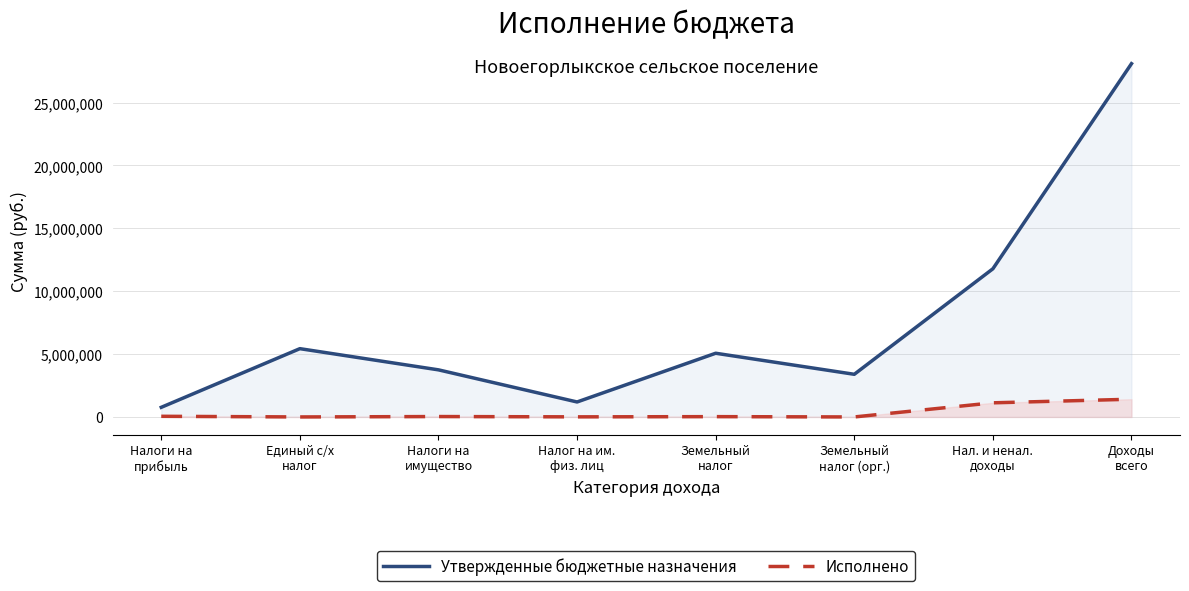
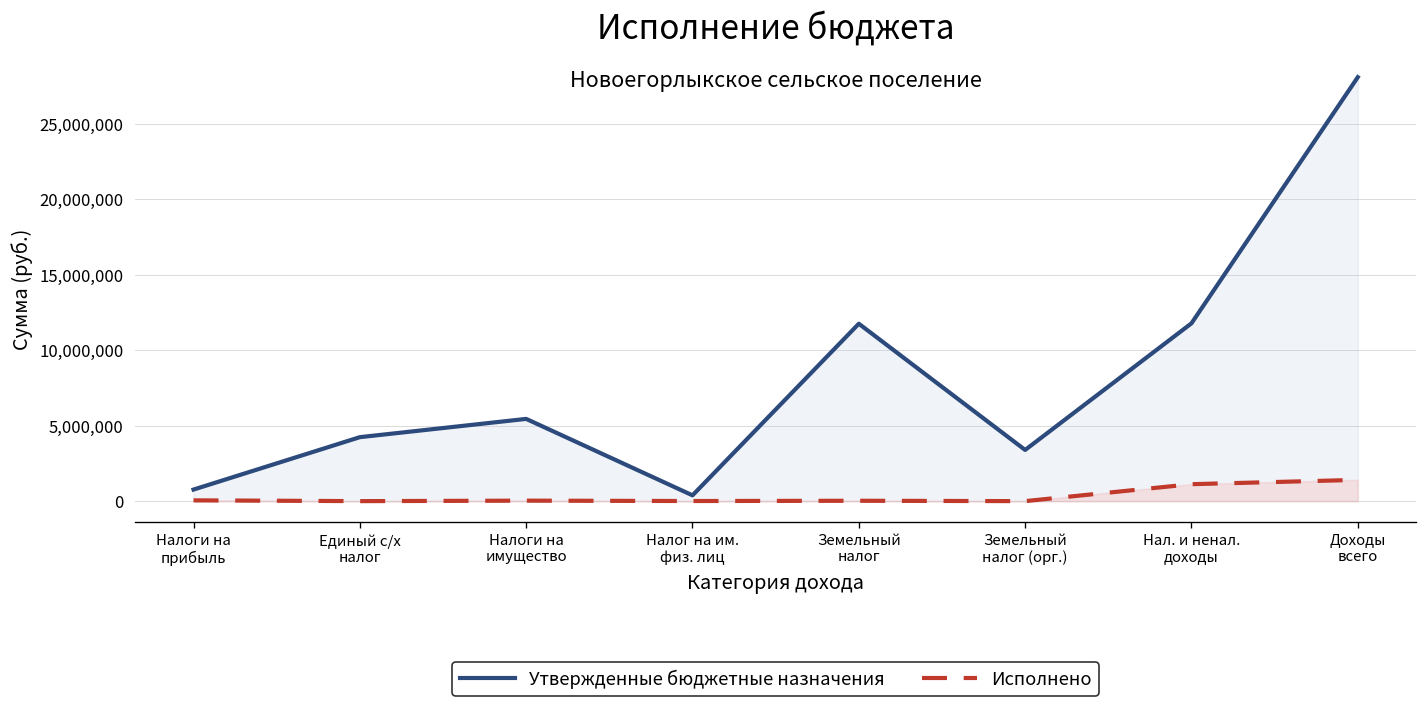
Утвержденные бюджетные назначения, Единый с/х налог: 5,400,000 -> 4,200,000
Утвержденные бюджетные назначения, Налоги на имущество: 3,700,000 -> 5,500,000
Утвержденные бюджетные назначения, Налог на им. физ. лиц: 1,200,000 -> 400,000
Утвержденные бюджетные назначения, Земельный налог: 5,100,000 -> 11,800,000
